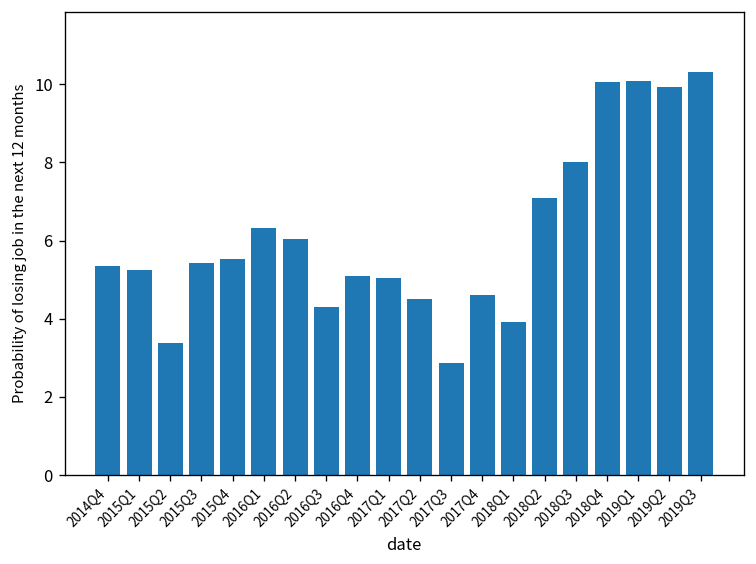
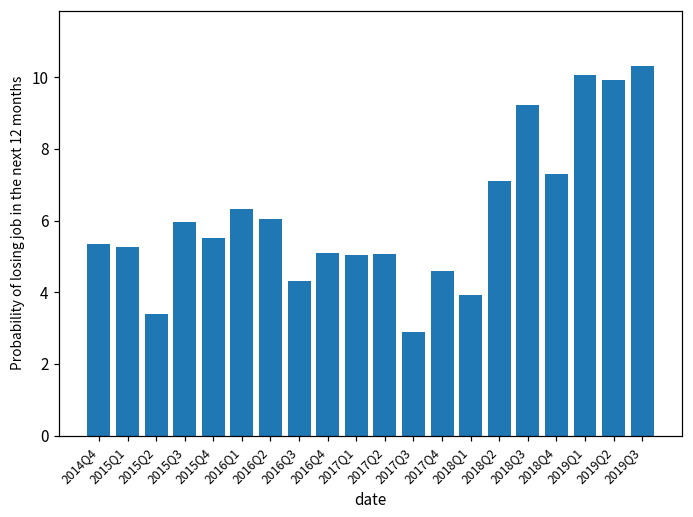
2015Q3: 5.4 -> 6.0
2017Q2: 4.5 -> 5.1
2018Q3: 8.0 -> 9.2
2018Q4: 10.1 -> 7.3
